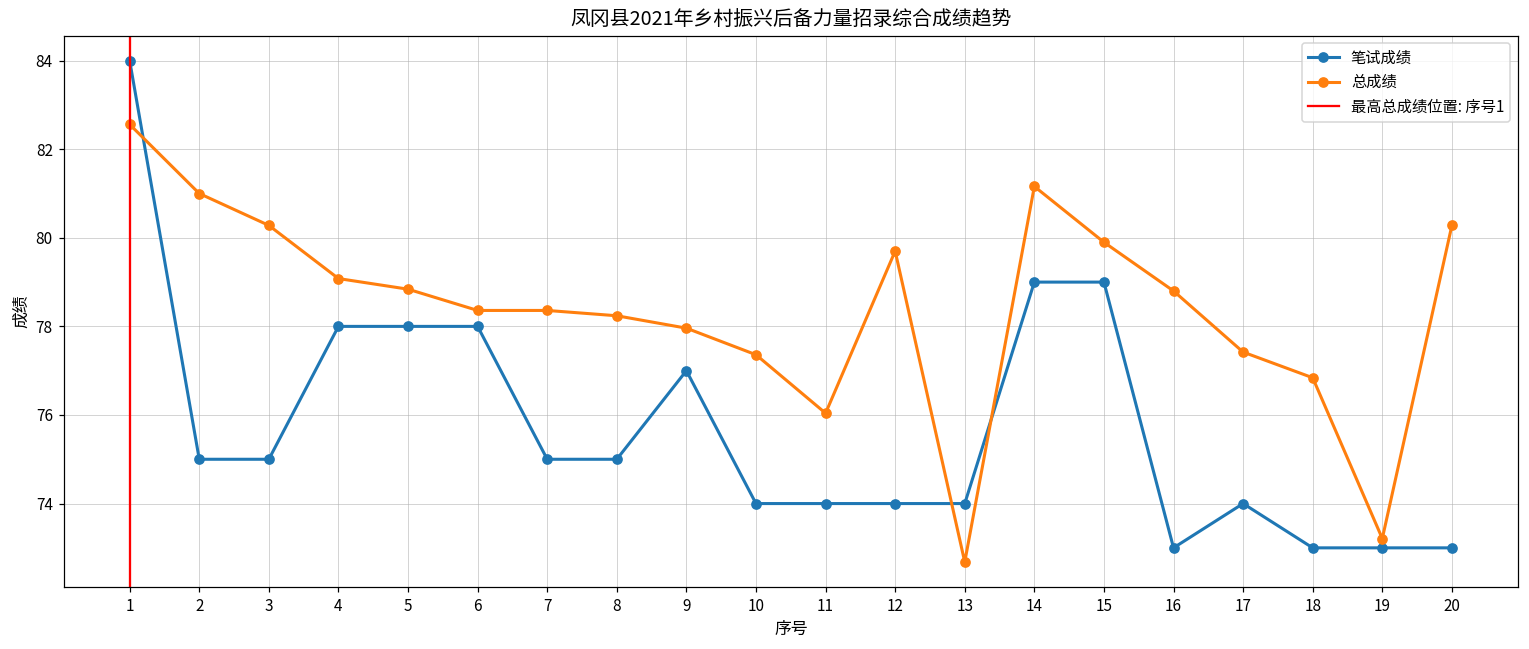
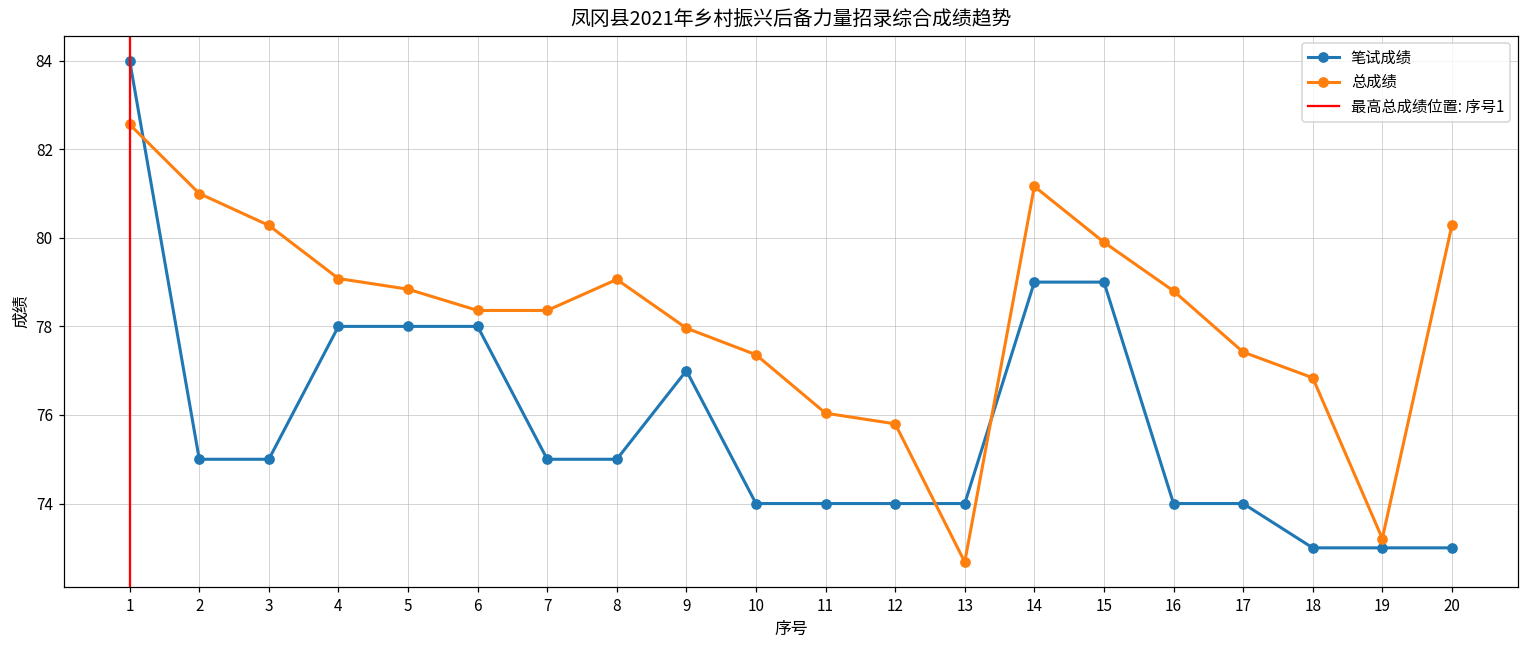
总成绩, 8: 78.2 -> 79.1
总成绩, 12: 79.7 -> 75.8
笔试成绩, 16: 73 -> 74
